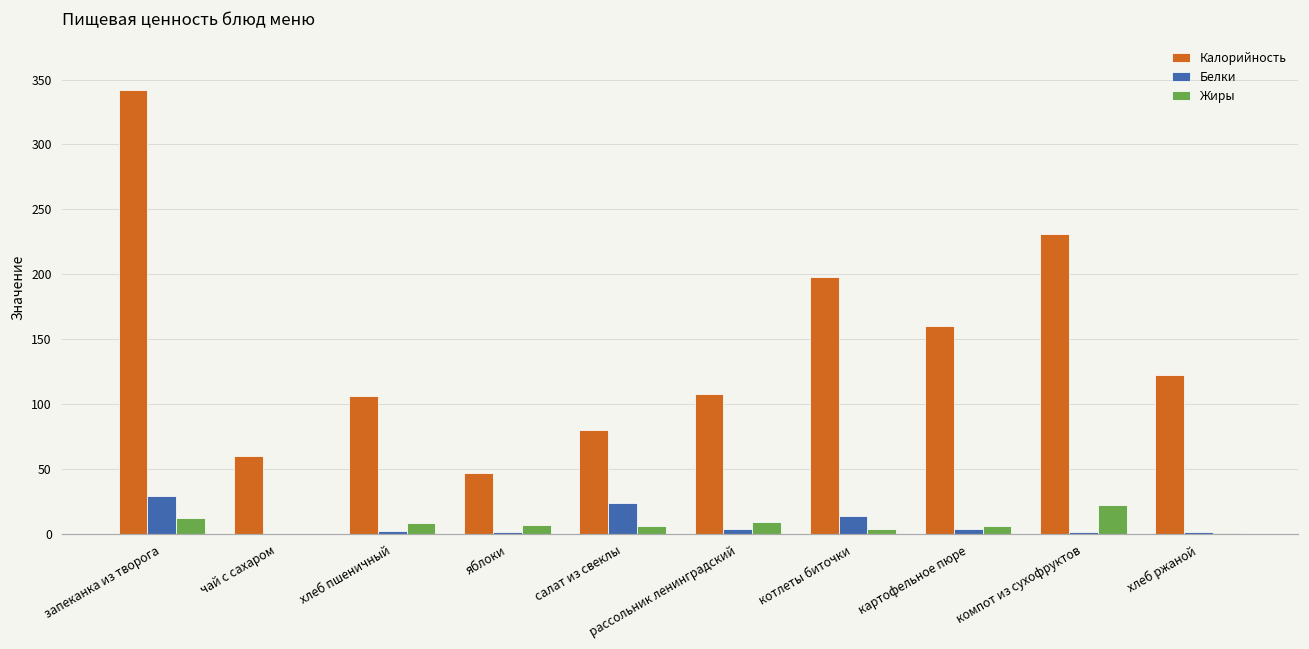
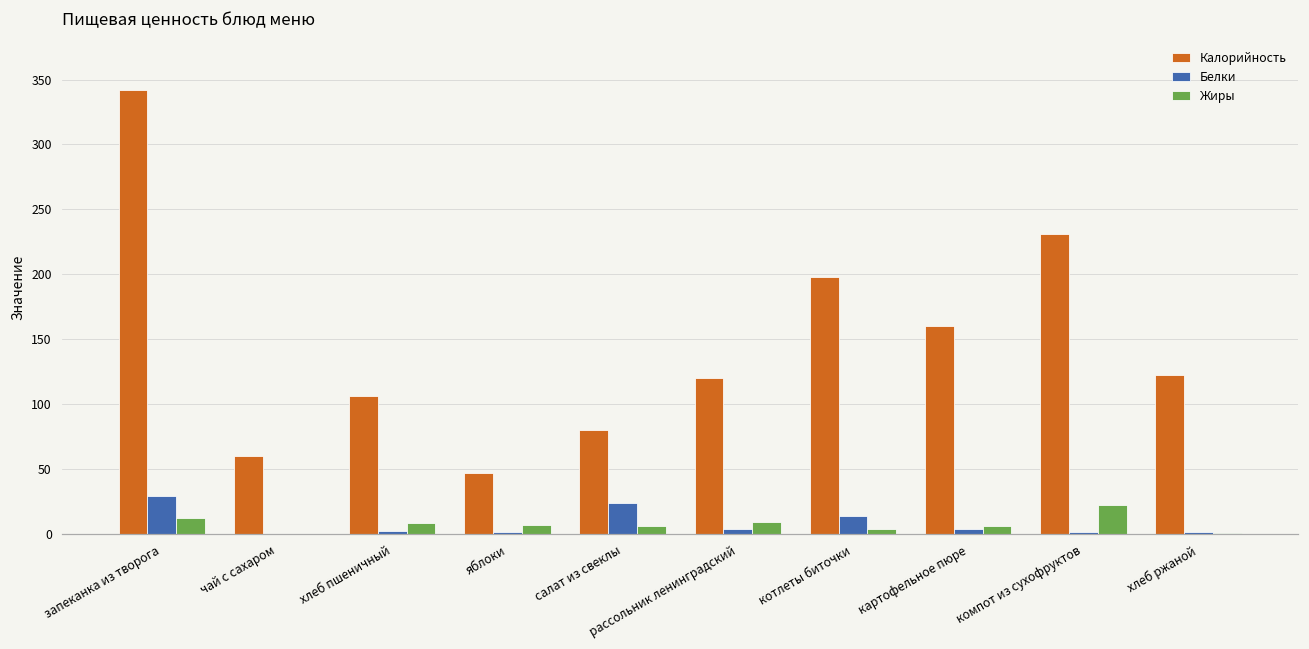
Калорийность, рассольник ленинградский: 108 -> 120
